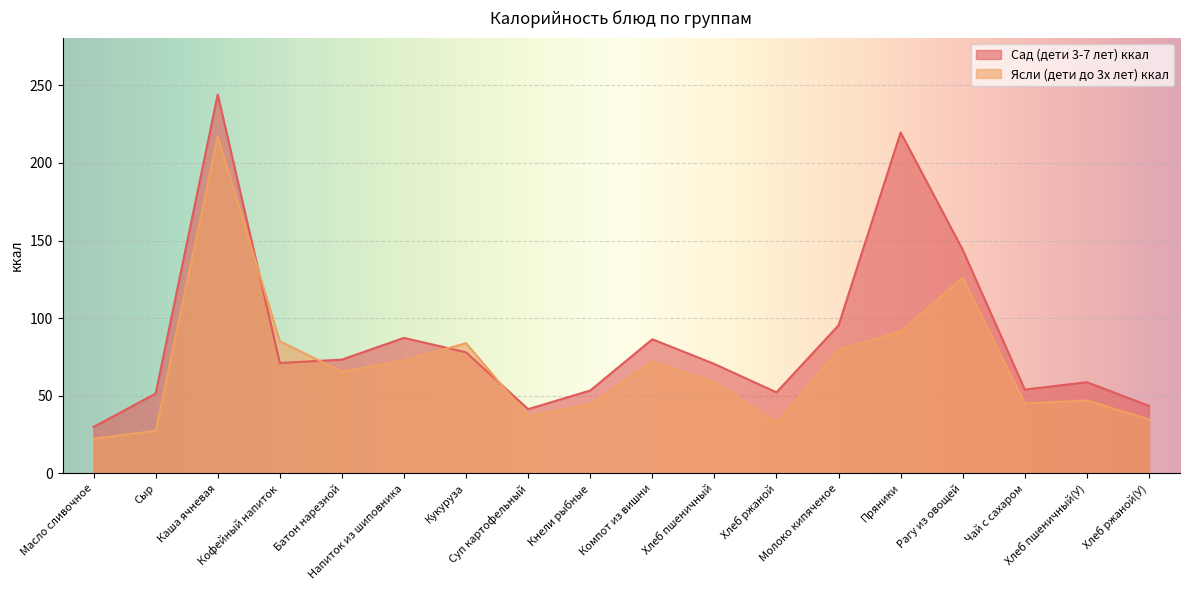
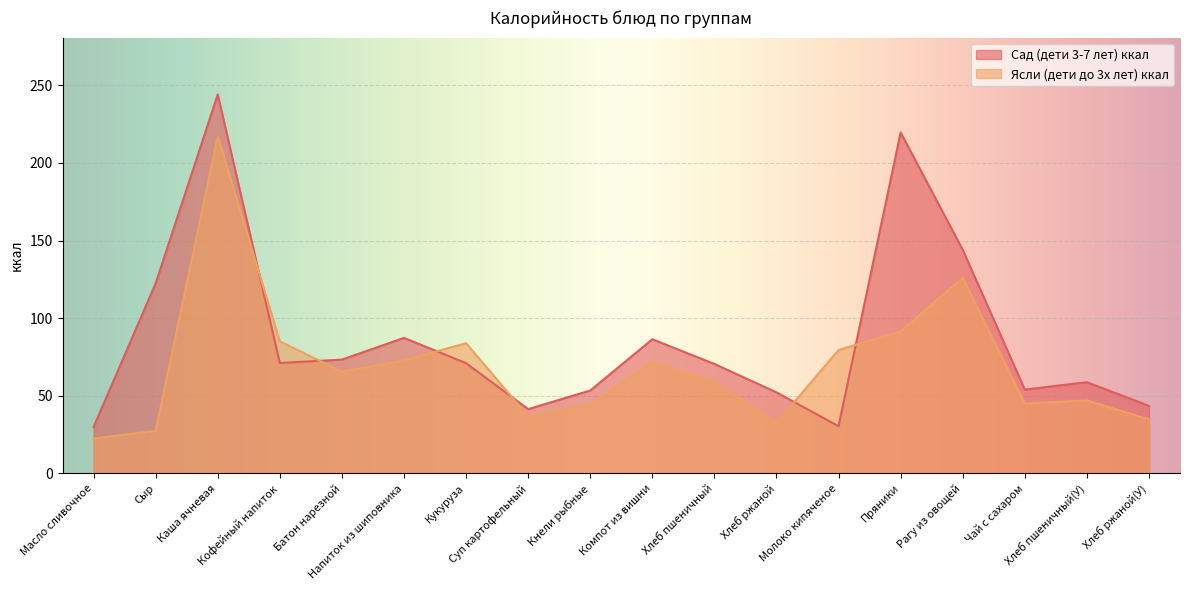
Сад (дети 3-7 лет) ккал, Сыр: 51 -> 122
Сад (дети 3-7 лет) ккал, Кукуруза: 78 -> 71
Сад (дети 3-7 лет) ккал, Молоко кипяченое: 95 -> 30
